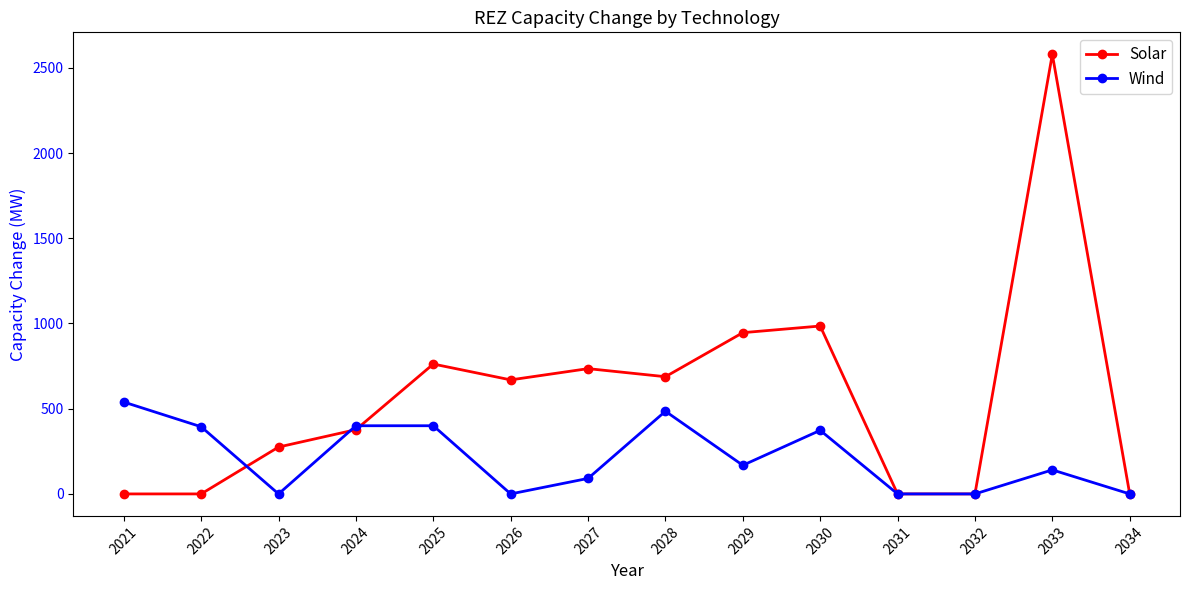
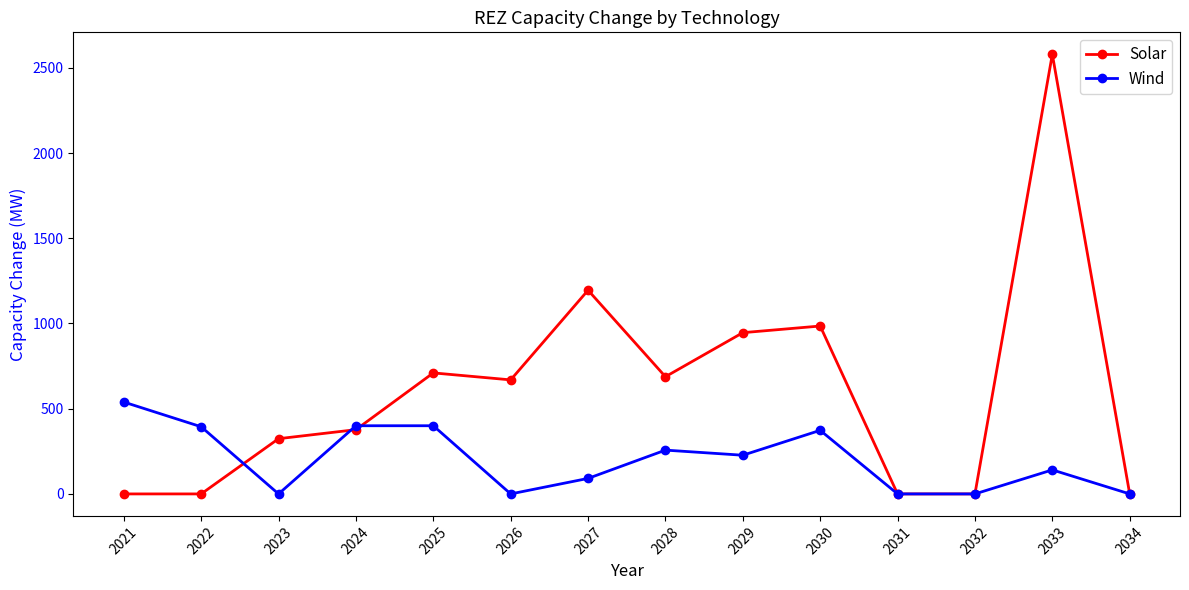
Solar, 2023: 280 -> 320
Solar, 2025: 760 -> 710
Solar, 2027: 740 -> 1200
Wind, 2028: 490 -> 260
Wind, 2029: 170 -> 230
